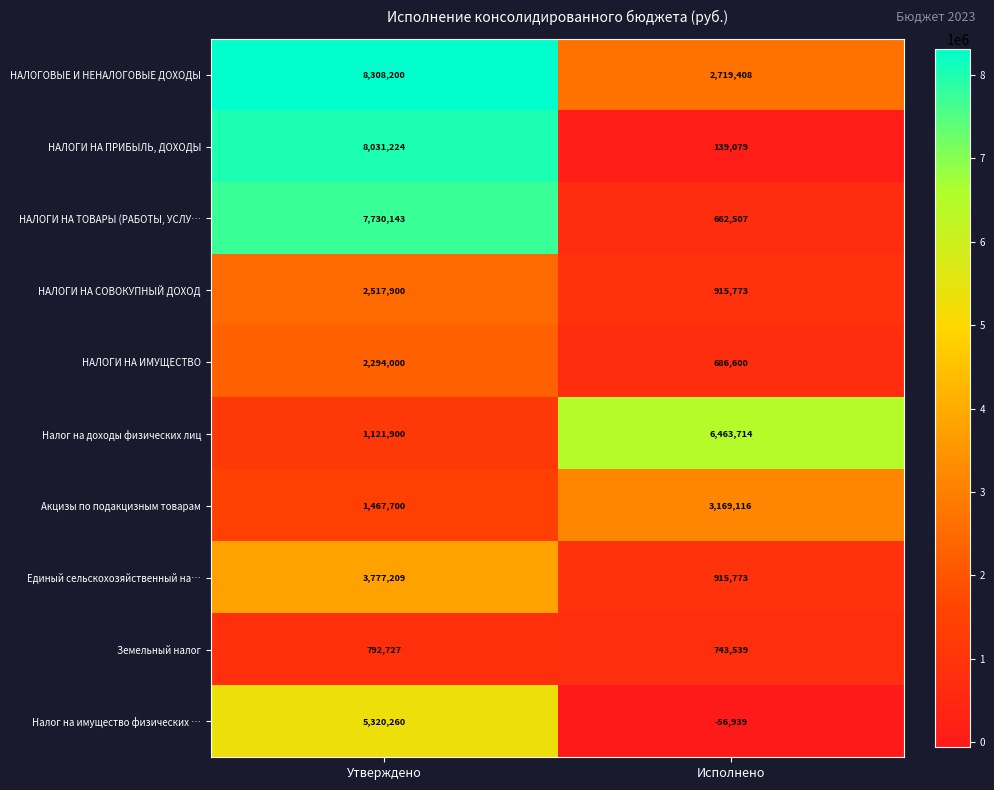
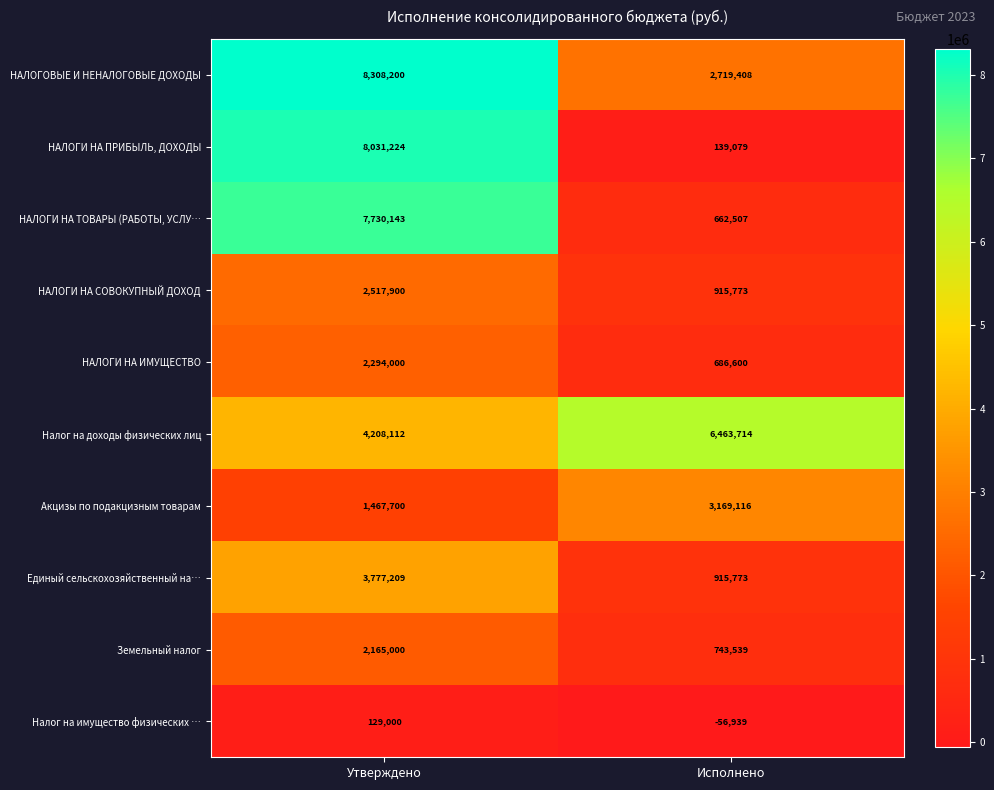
Налог на доходы физических лиц, Утверждено: 1,121,900 -> 4,208,112
Земельный налог, Утверждено: 792,727 -> 2,165,000
Налог на имущество физических …, Утверждено: 5,320,260 -> 129,000
